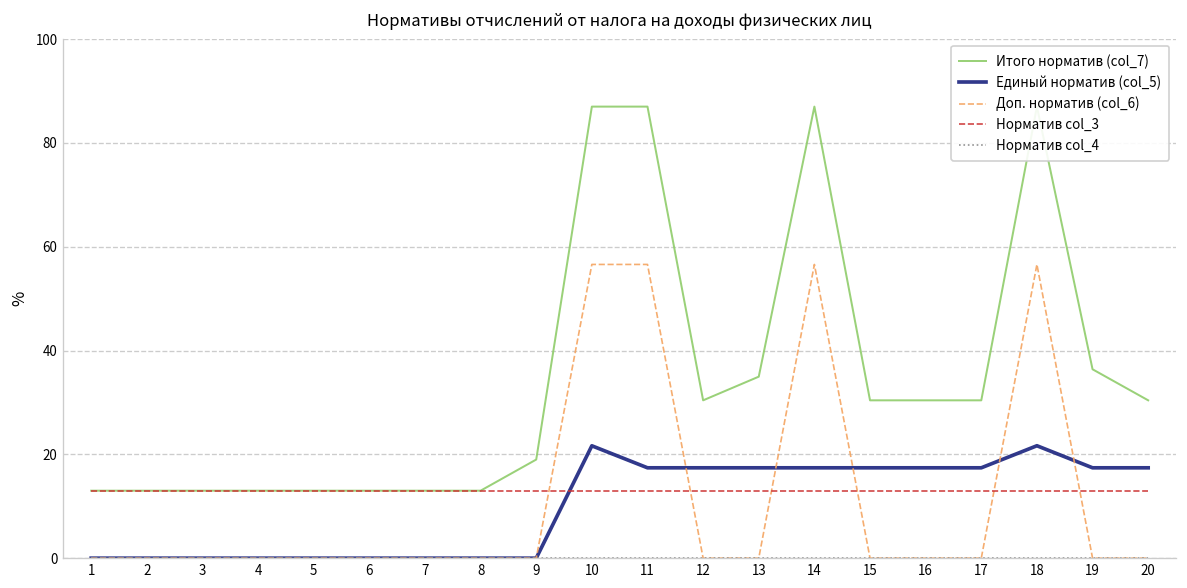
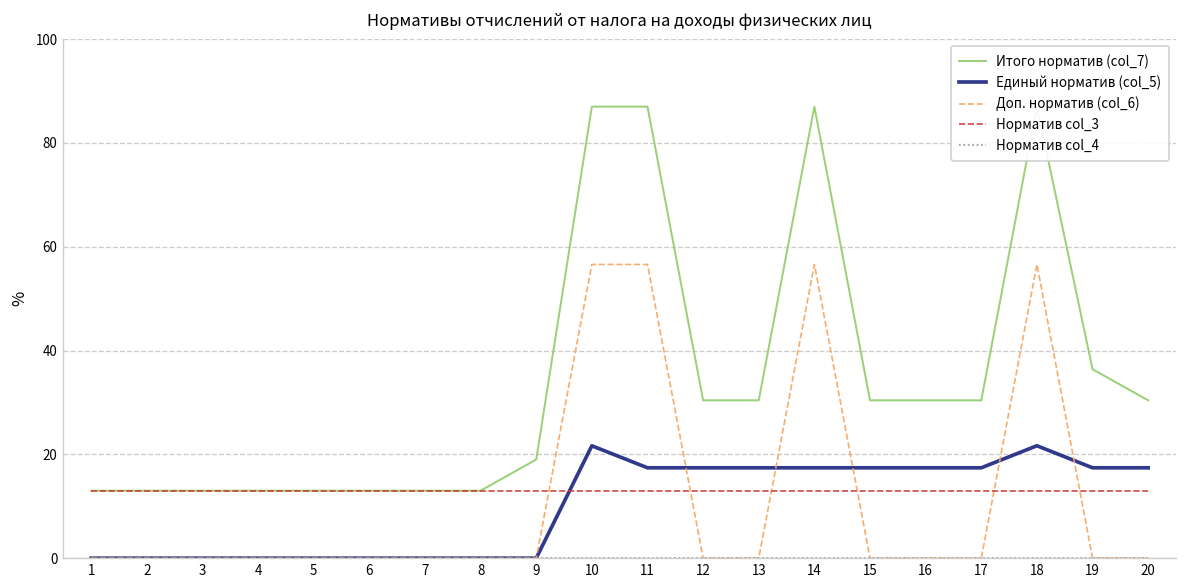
Итого норматив (col_7), 13: 35 -> 30
